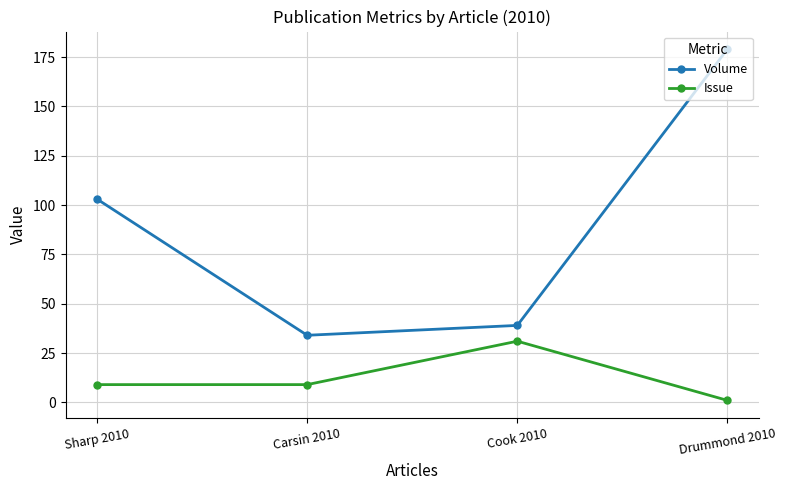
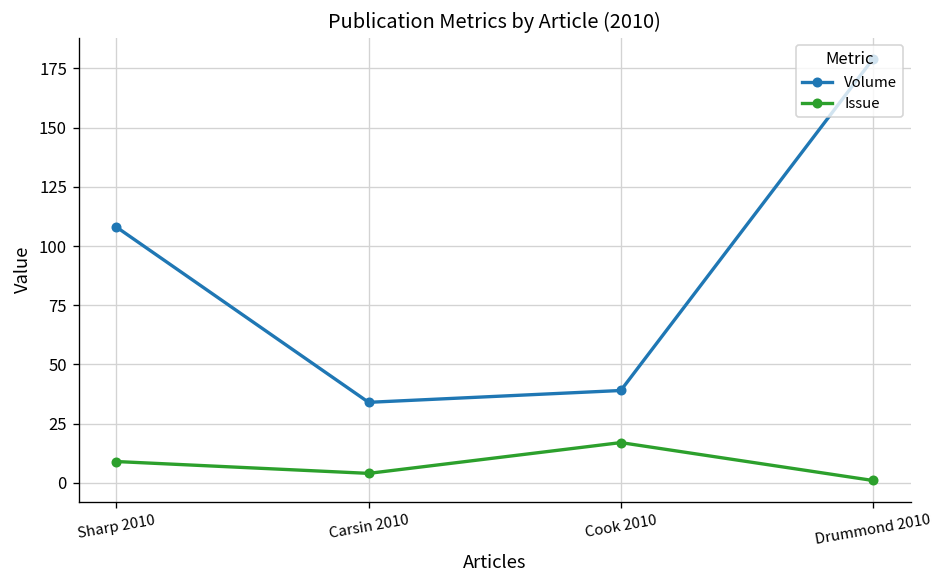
Volume, Sharp 2010: 103 -> 108
Issue, Carsin 2010: 9 -> 4
Issue, Cook 2010: 31 -> 17
